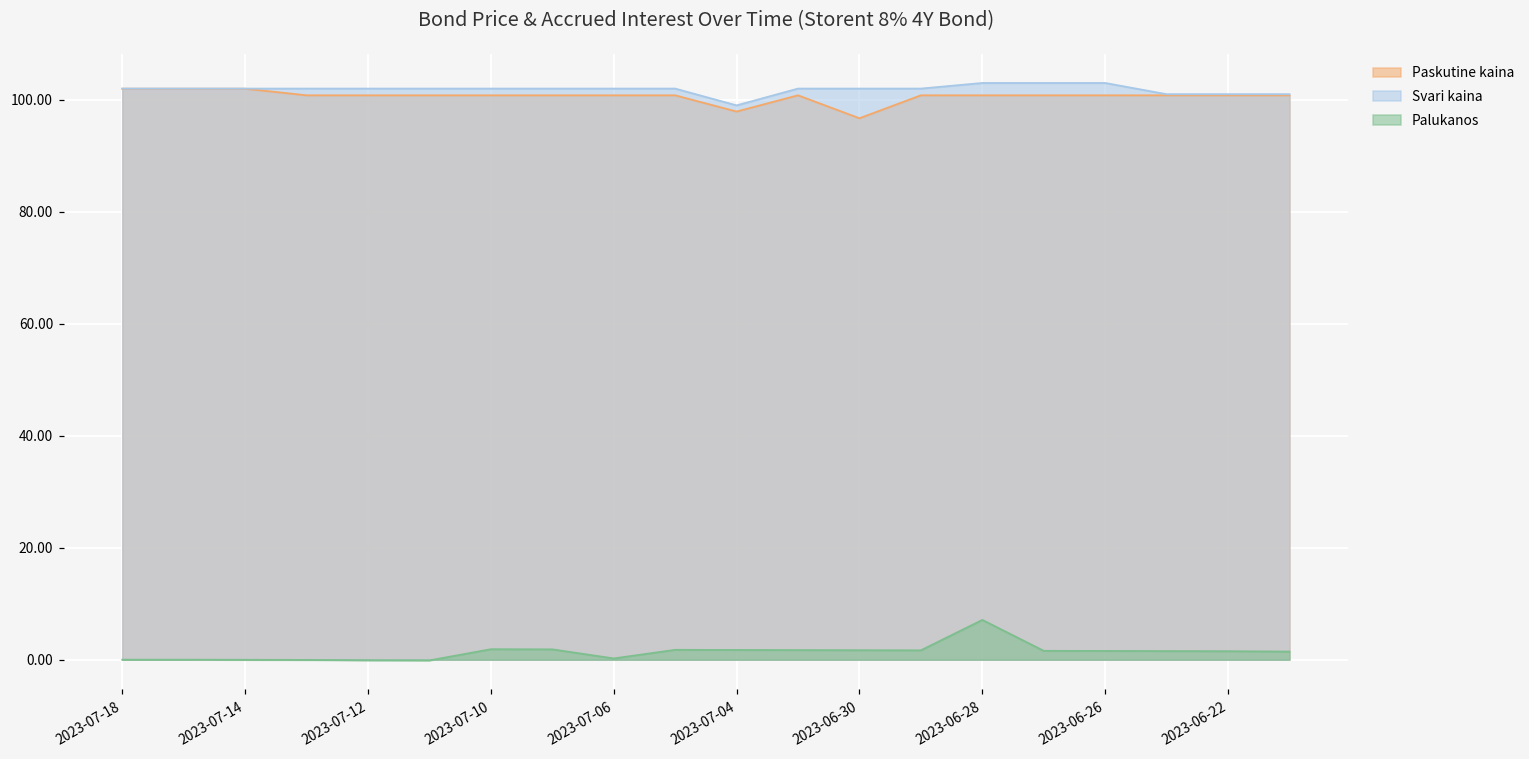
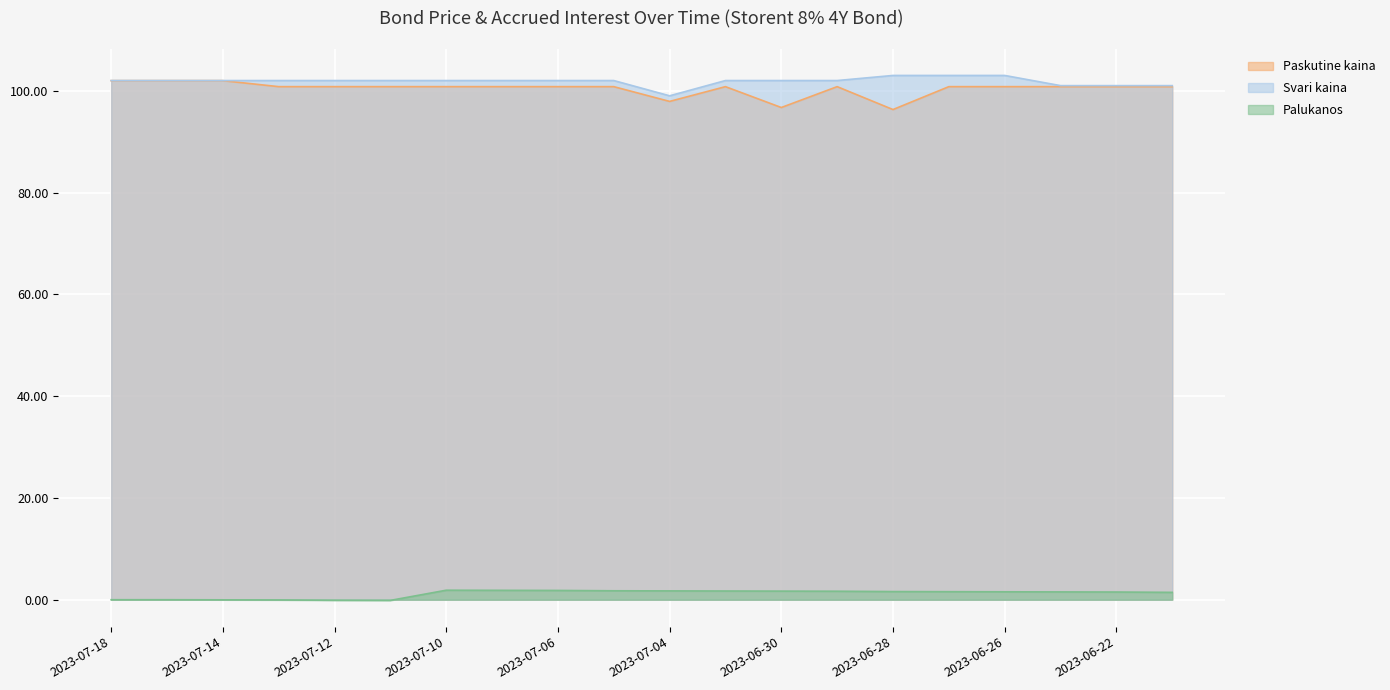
Palukanos, 2023-07-06: 0 -> 2
Paskutine kaina, 2023-06-28: 101 -> 96
Palukanos, 2023-06-28: 7 -> 2
